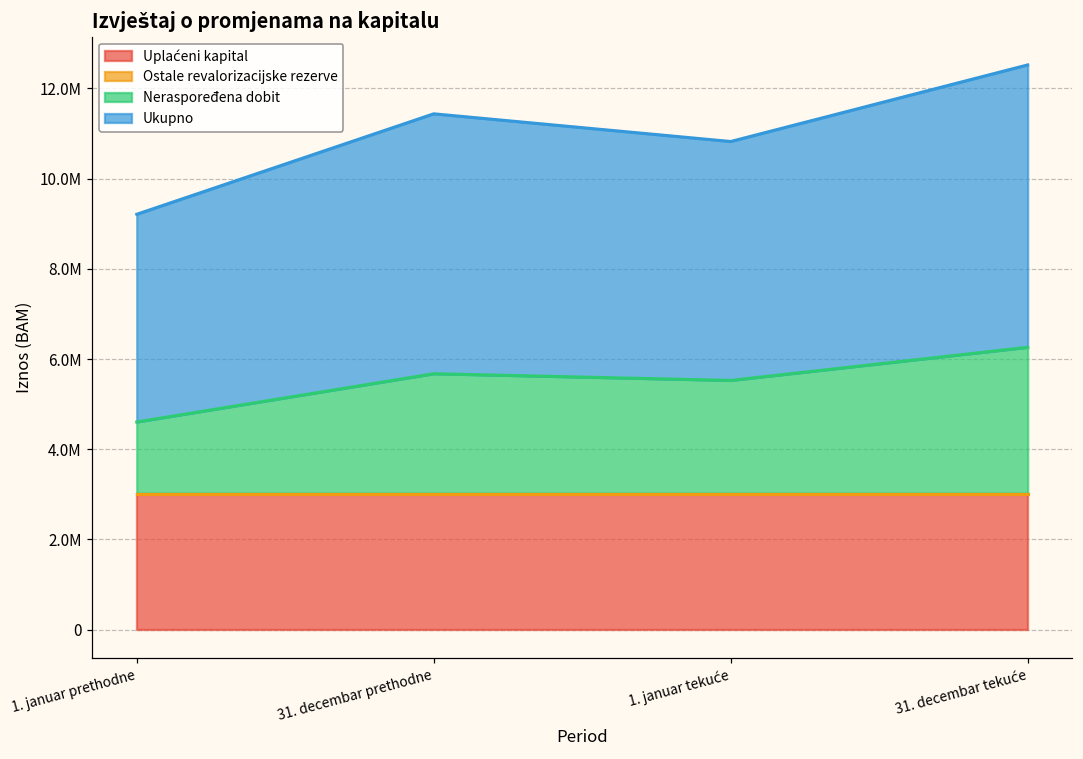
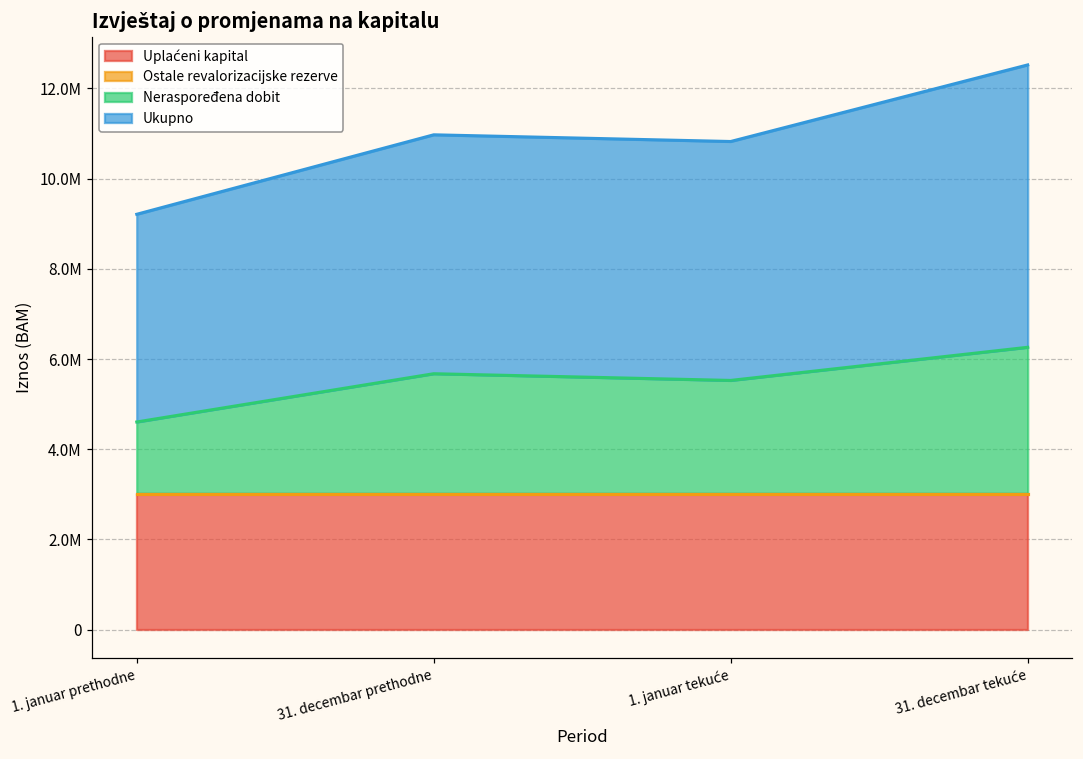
Ukupno, 31. decembar prethodne: 5800000 -> 5300000
